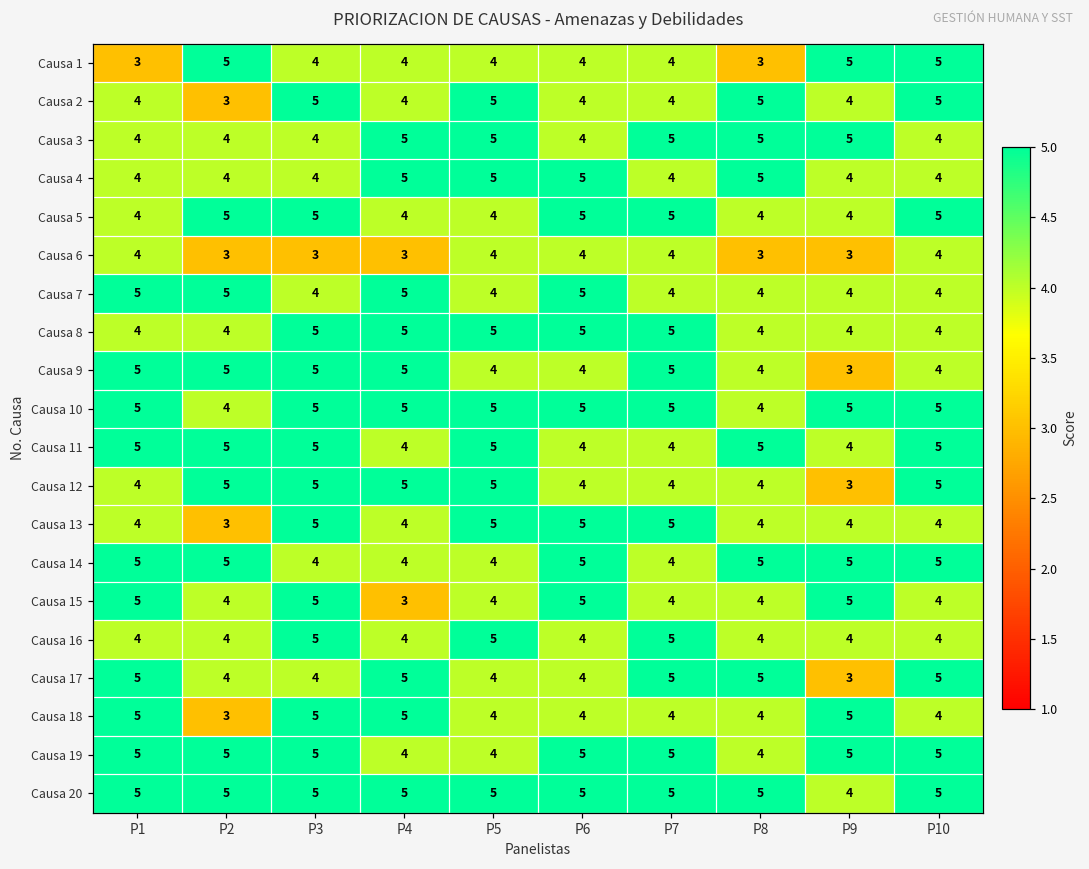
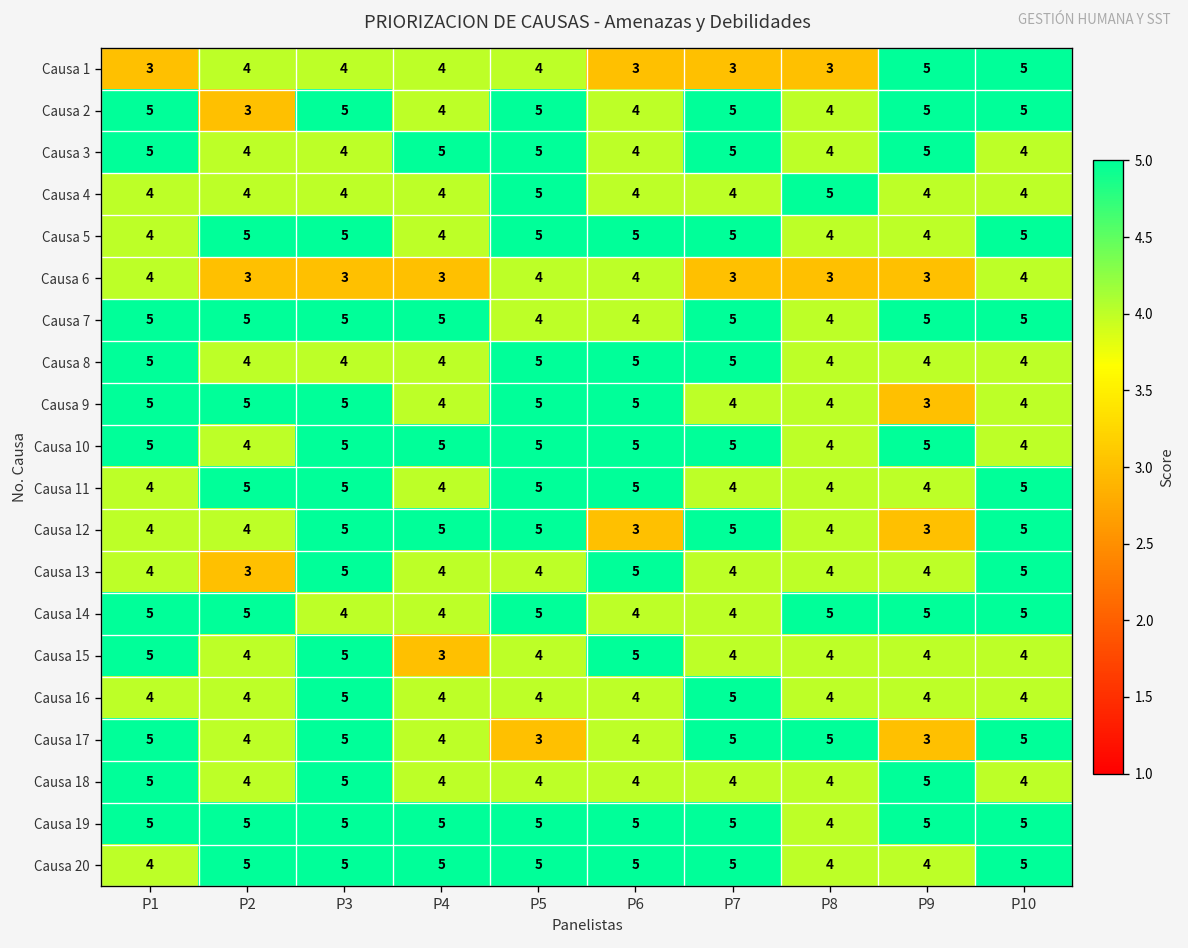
Causa 1, P2: 5 -> 4
Causa 1, P6: 4 -> 3
Causa 1, P7: 4 -> 3
Causa 2, P1: 4 -> 5
Causa 2, P7: 4 -> 5
Causa 2, P8: 5 -> 4
Causa 2, P9: 4 -> 5
Causa 3, P1: 4 -> 5
Causa 3, P8: 5 -> 4
Causa 4, P4: 5 -> 4
Causa 4, P6: 5 -> 4
Causa 5, P5: 4 -> 5
Causa 6, P7: 4 -> 3
Causa 7, P3: 4 -> 5
Causa 7, P6: 5 -> 4
Causa 7, P7: 4 -> 5
Causa 7, P9: 4 -> 5
Causa 7, P10: 4 -> 5
Causa 8, P1: 4 -> 5
Causa 8, P3: 5 -> 4
Causa 8, P4: 5 -> 4
Causa 9, P4: 5 -> 4
Causa 9, P5: 4 -> 5
Causa 9, P6: 4 -> 5
Causa 9, P7: 5 -> 4
Causa 10, P10: 5 -> 4
Causa 11, P1: 5 -> 4
Causa 11, P6: 4 -> 5
Causa 11, P8: 5 -> 4
Causa 12, P2: 5 -> 4
Causa 12, P6: 4 -> 3
Causa 12, P7: 4 -> 5
Causa 13, P5: 5 -> 4
Causa 13, P7: 5 -> 4
Causa 13, P10: 4 -> 5
Causa 14, P5: 4 -> 5
Causa 14, P6: 5 -> 4
Causa 15, P9: 5 -> 4
Causa 16, P5: 5 -> 4
Causa 17, P3: 4 -> 5
Causa 17, P4: 5 -> 4
Causa 17, P5: 4 -> 3
Causa 18, P2: 3 -> 4
Causa 18, P4: 5 -> 4
Causa 19, P4: 4 -> 5
Causa 19, P5: 4 -> 5
Causa 20, P1: 5 -> 4
Causa 20, P8: 5 -> 4
